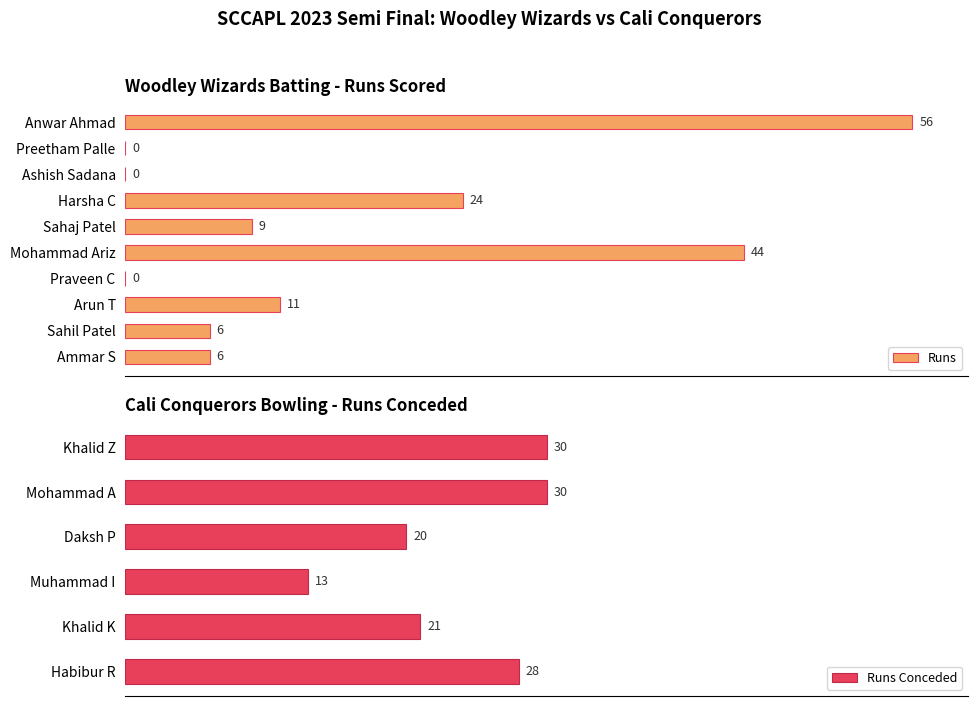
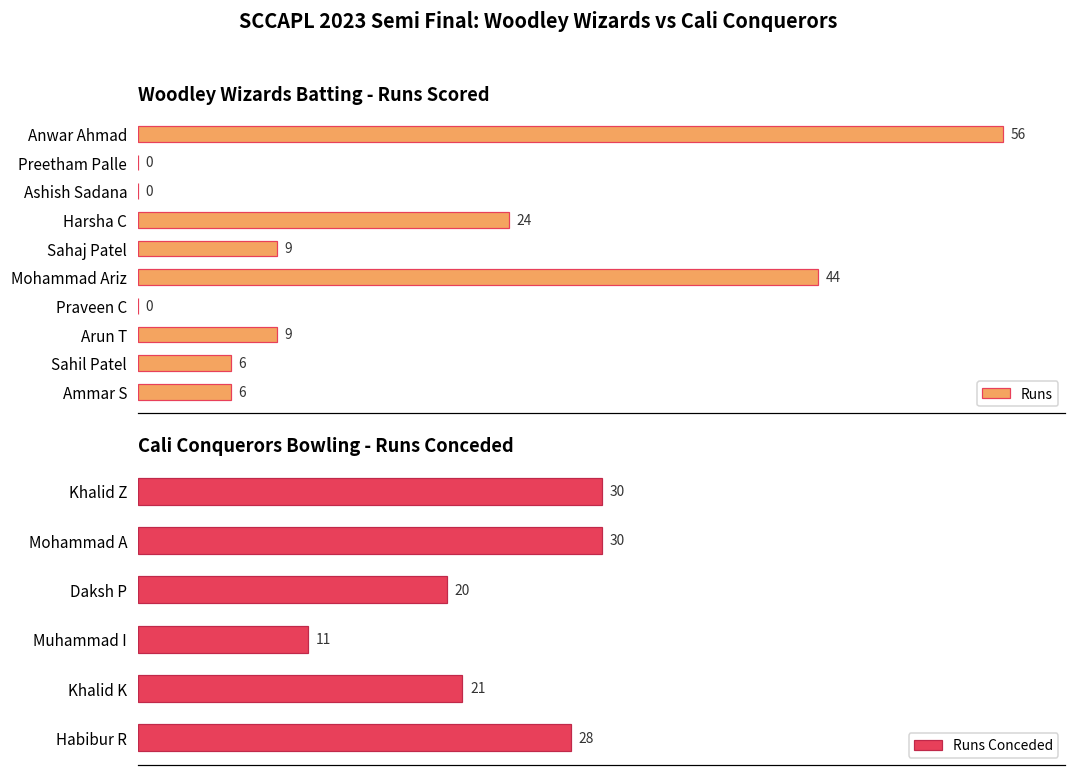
Woodley Wizards Batting - Runs Scored, Arun T: 11 -> 9
Cali Conquerors Bowling - Runs Conceded, Muhammad I: 13 -> 11
